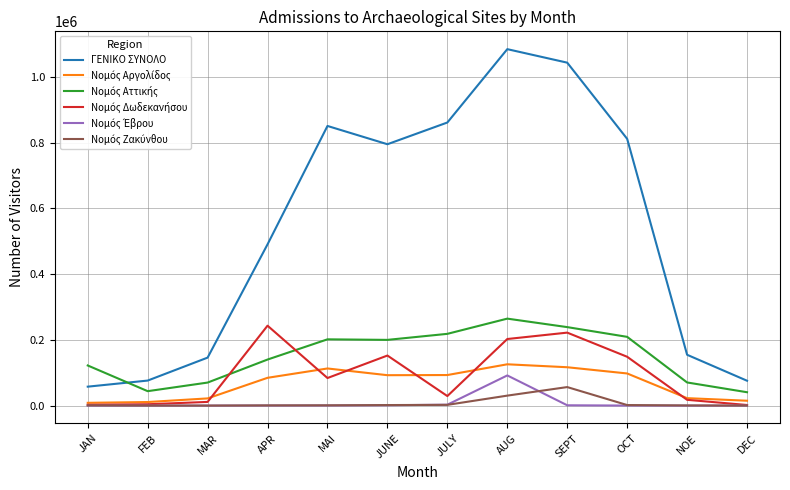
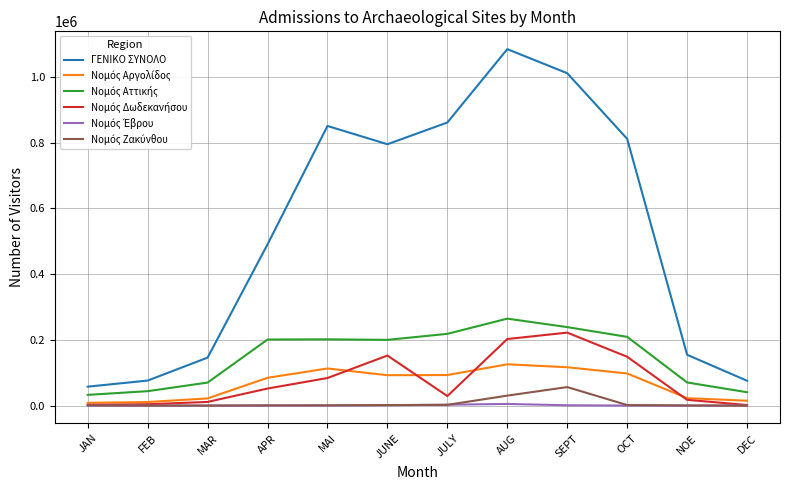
Νομός Αττικής, JAN: 120000 -> 30000
Νομός Αττικής, APR: 140000 -> 200000
Νομός Δωδεκανήσου, APR: 240000 -> 50000
Νομός Έβρου, AUG: 90000 -> 10000
ΓΕΝΙΚΟ ΣΥΝΟΛΟ, SEPT: 1040000 -> 1010000
